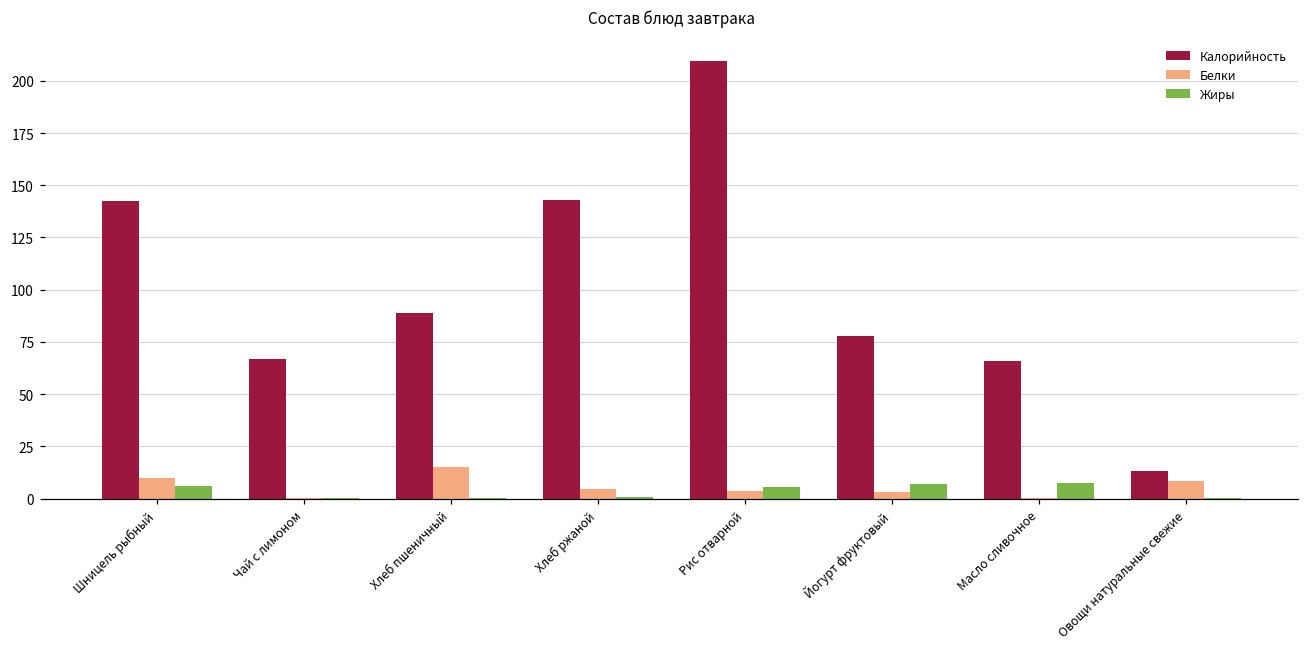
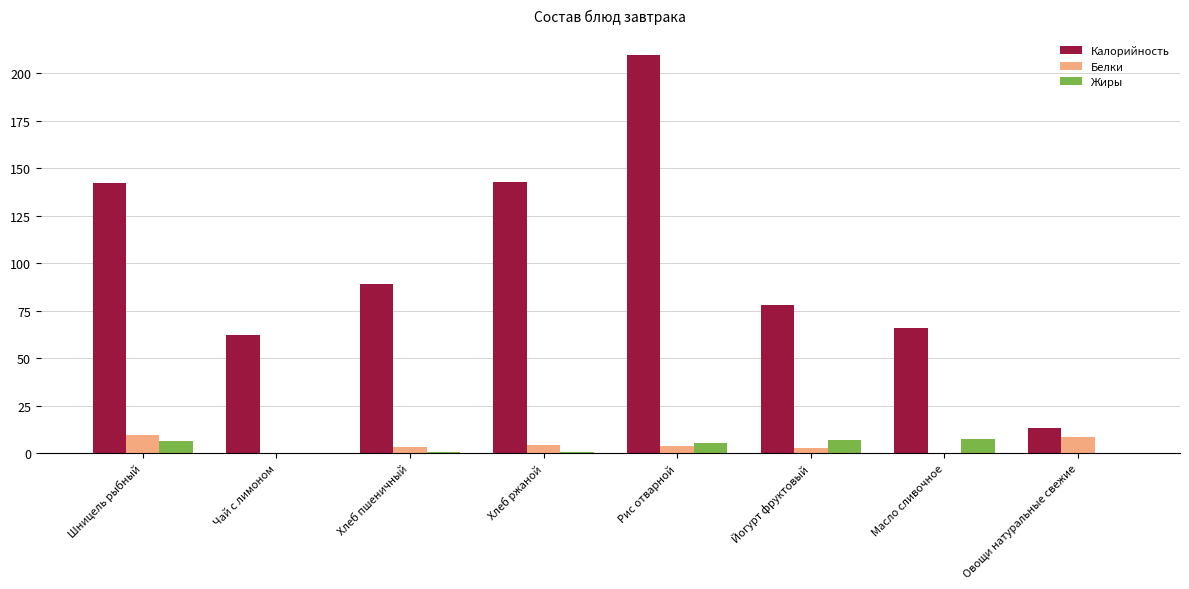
Калорийность, Чай с лимоном: 67 -> 62
Белки, Хлеб пшеничный: 15 -> 3
